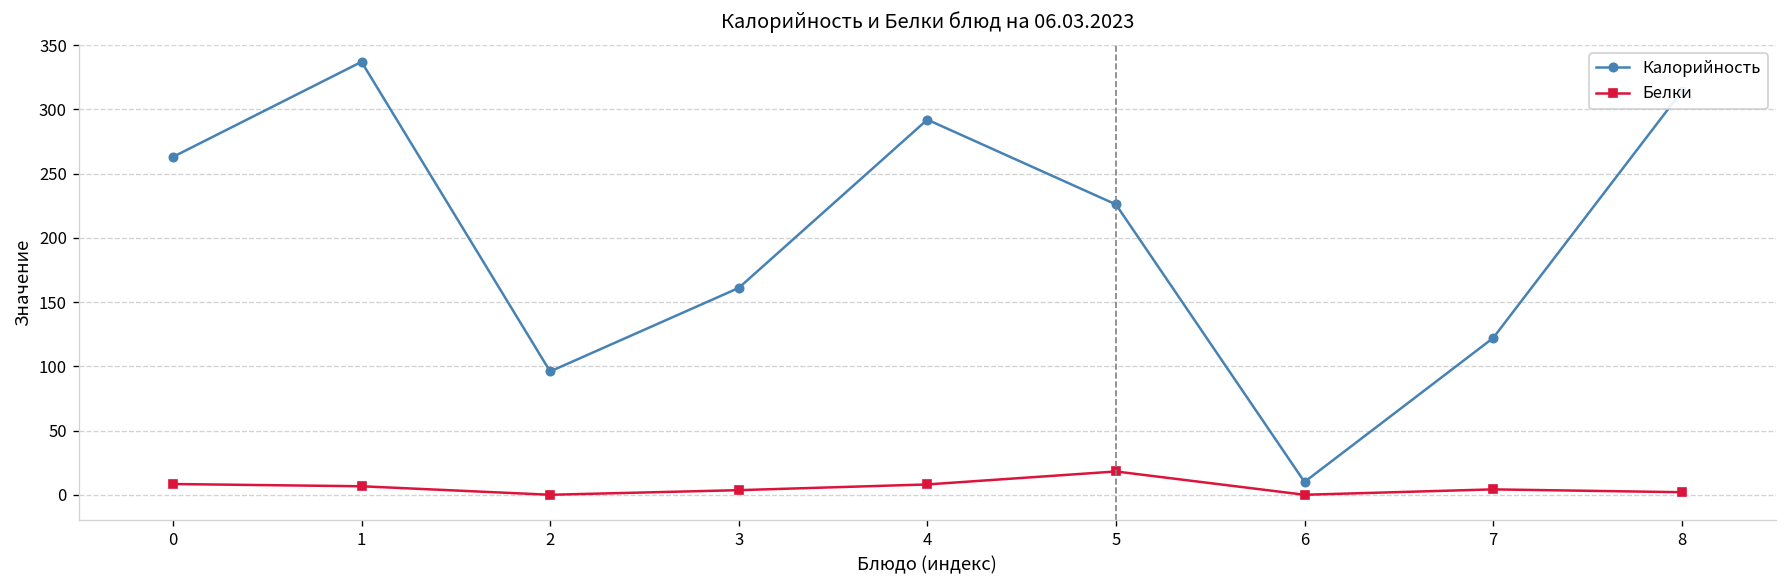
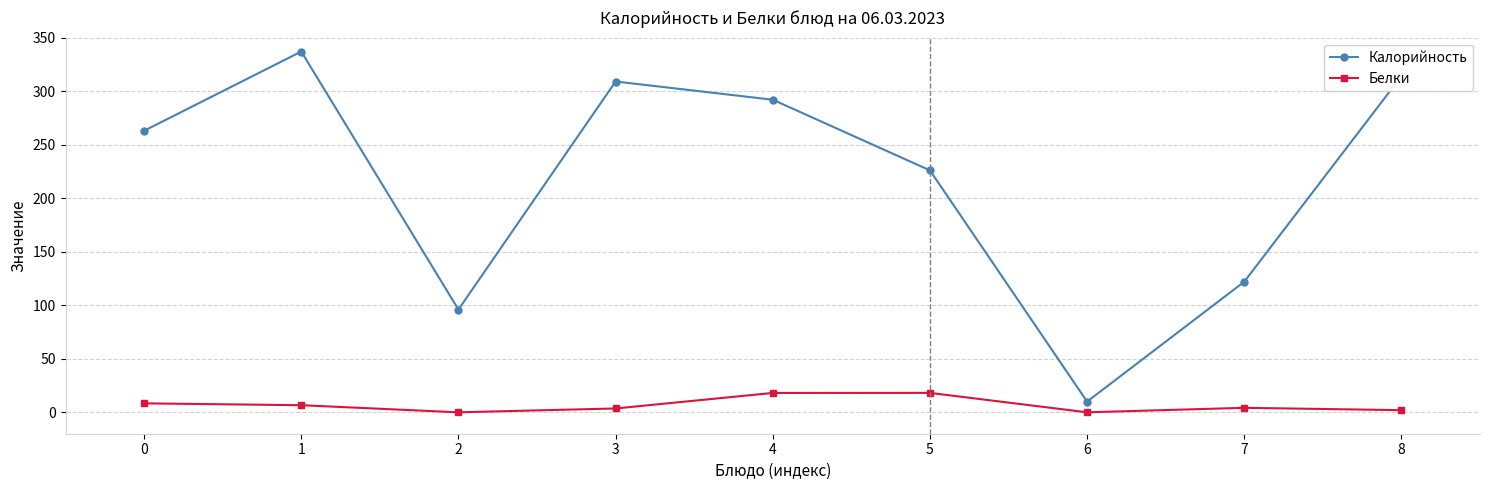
Калорийность, 3: 161 -> 309
Белки, 4: 8 -> 18
